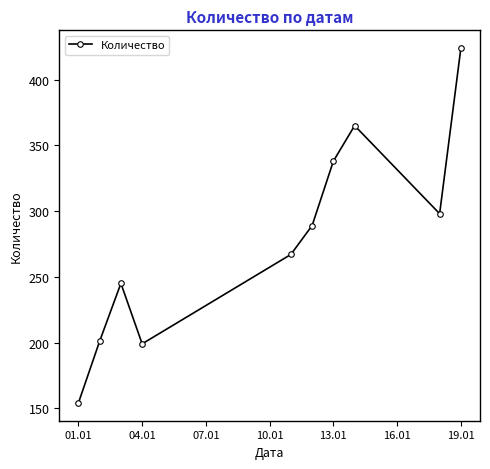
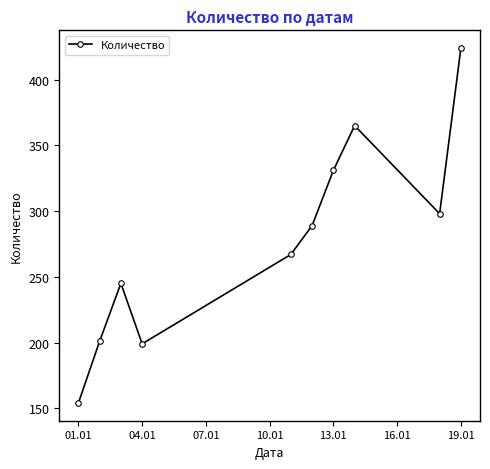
13.01: 338 -> 331
